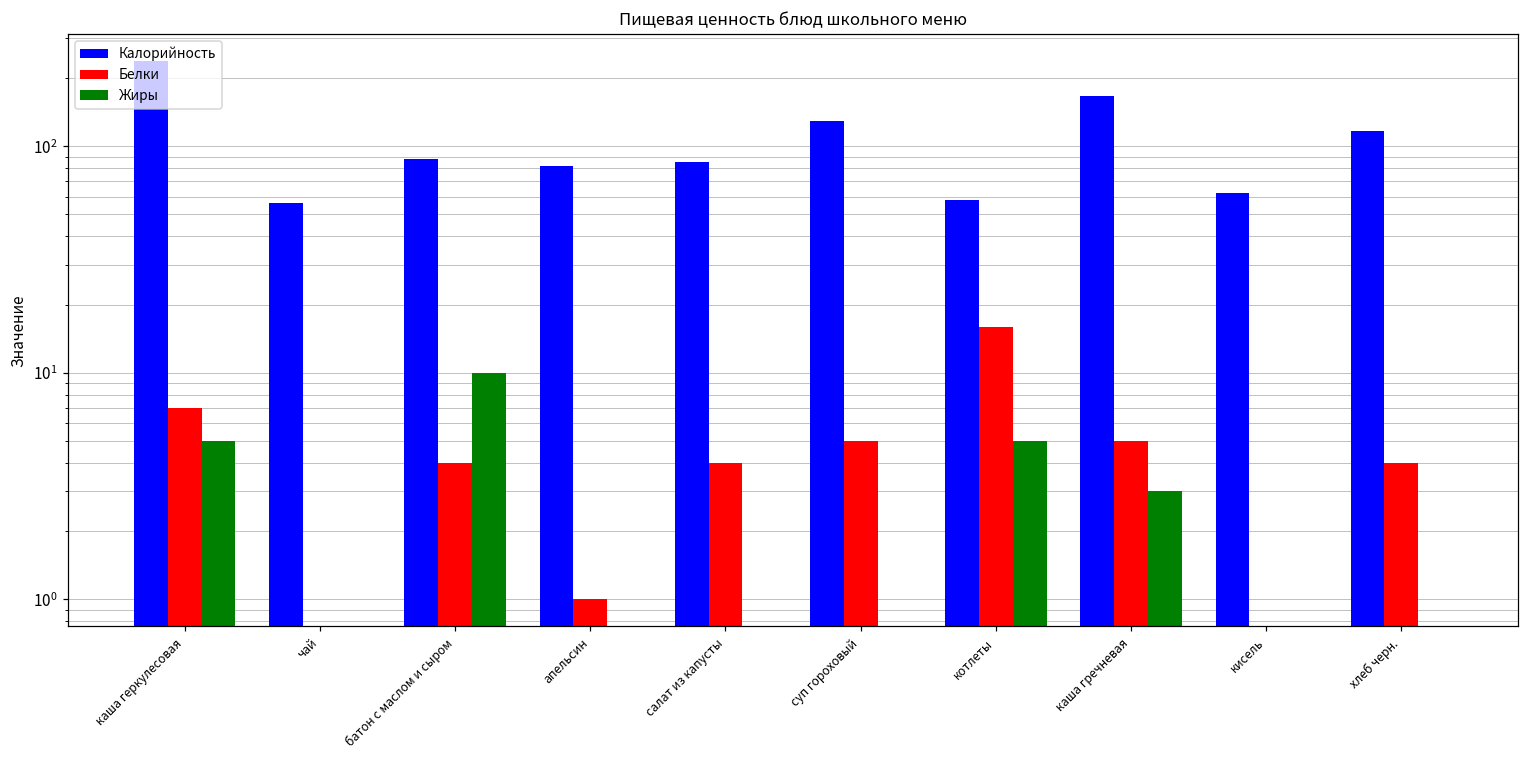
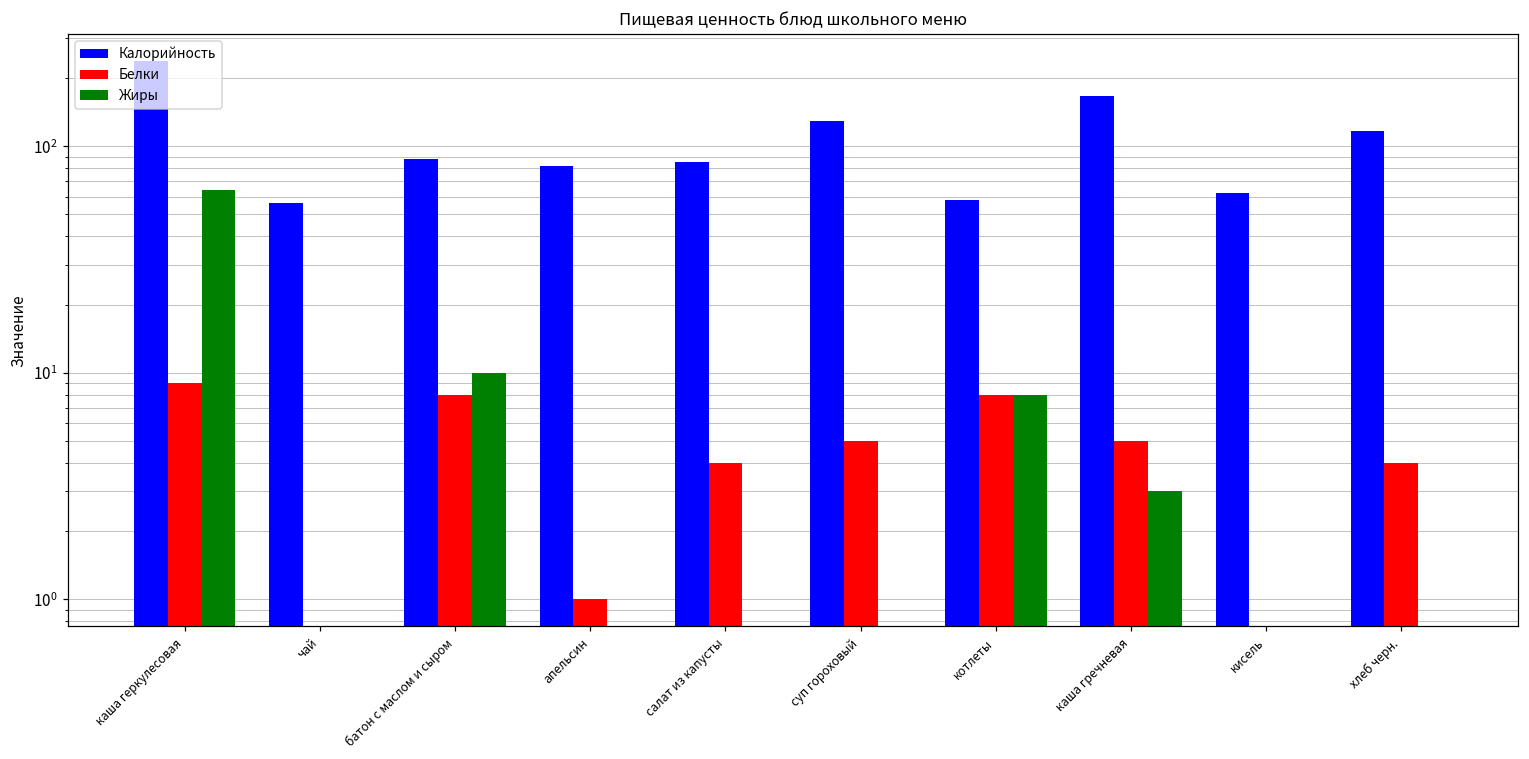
Белки, каша геркулесовая: 7 -> 9
Жиры, каша геркулесовая: 5 -> 64
Белки, батон с маслом и сыром: 4 -> 8
Белки, котлеты: 16 -> 8
Жиры, котлеты: 5 -> 8
